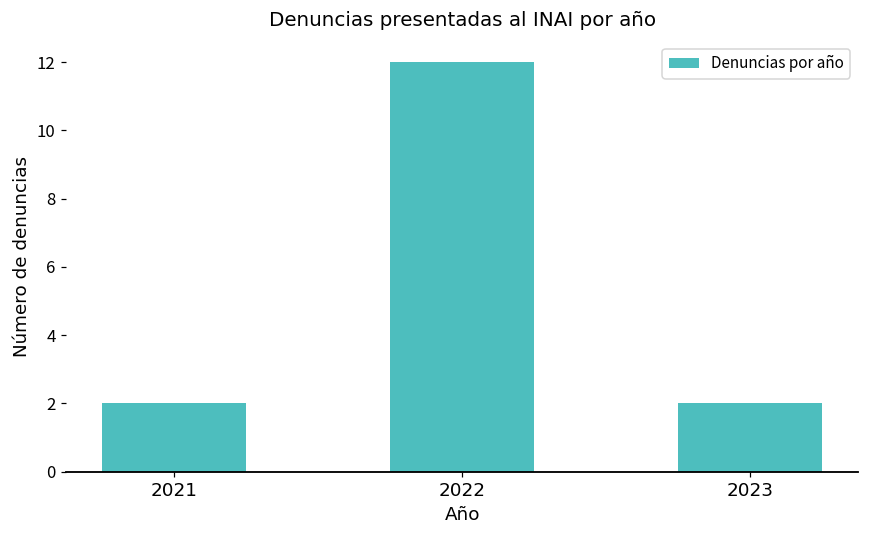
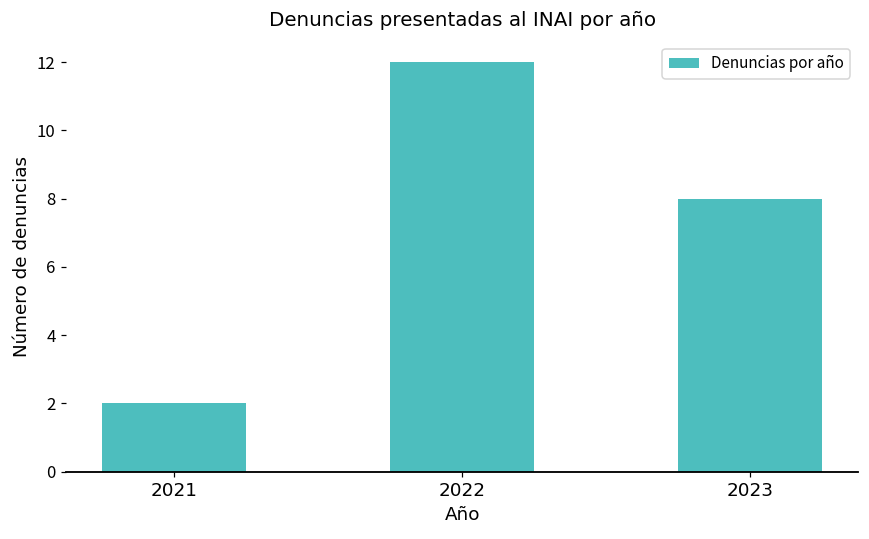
2023: 2 -> 8
